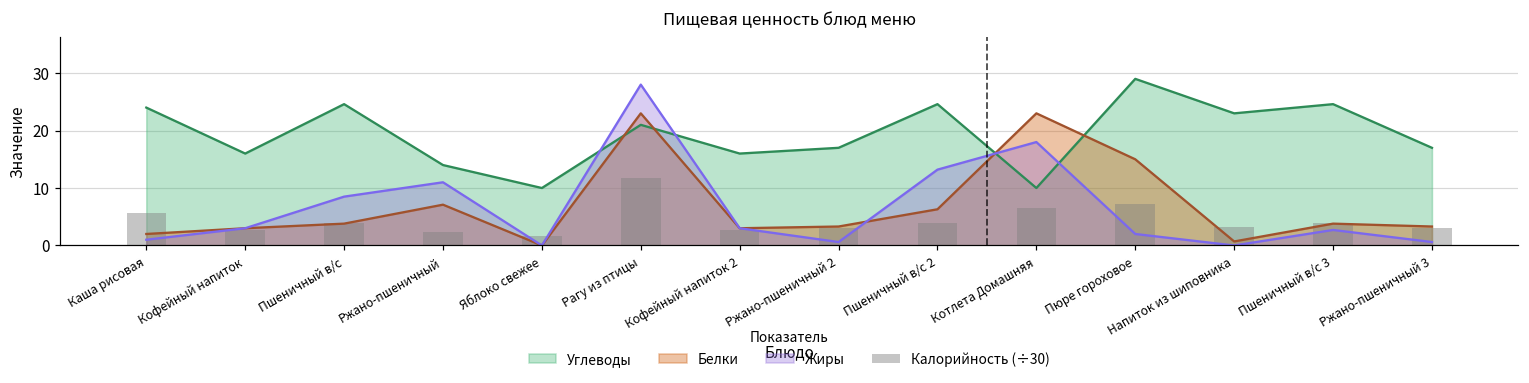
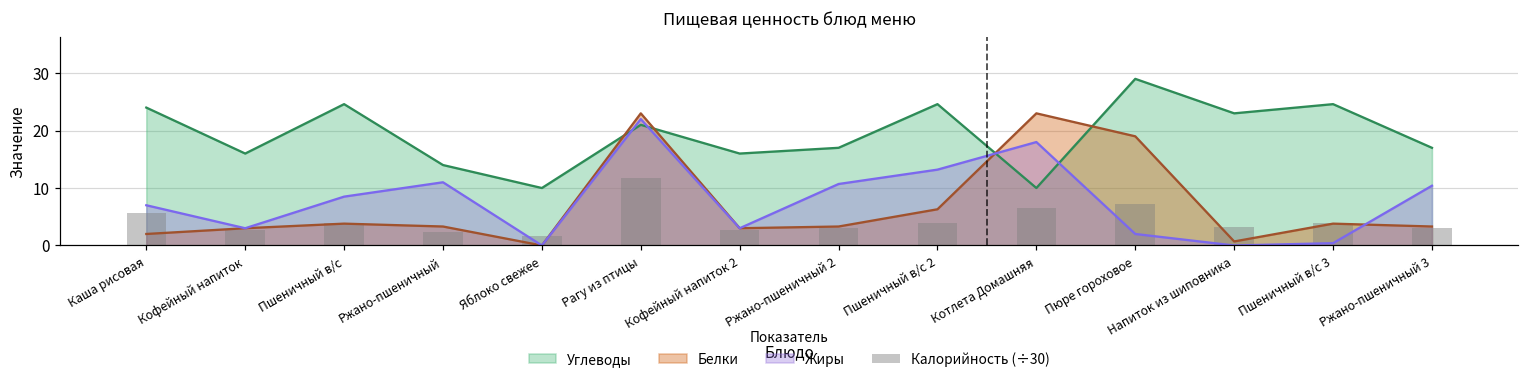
Жиры, Каша рисовая: 1 -> 7
Белки, Ржано-пшеничный: 7 -> 3
Жиры, Рагу из птицы: 28 -> 22
Жиры, Ржано-пшеничный 2: 1 -> 11
Белки, Пюре гороховое: 15 -> 19
Жиры, Пшеничный в/с 3: 3 -> 0
Жиры, Ржано-пшеничный 3: 1 -> 10
